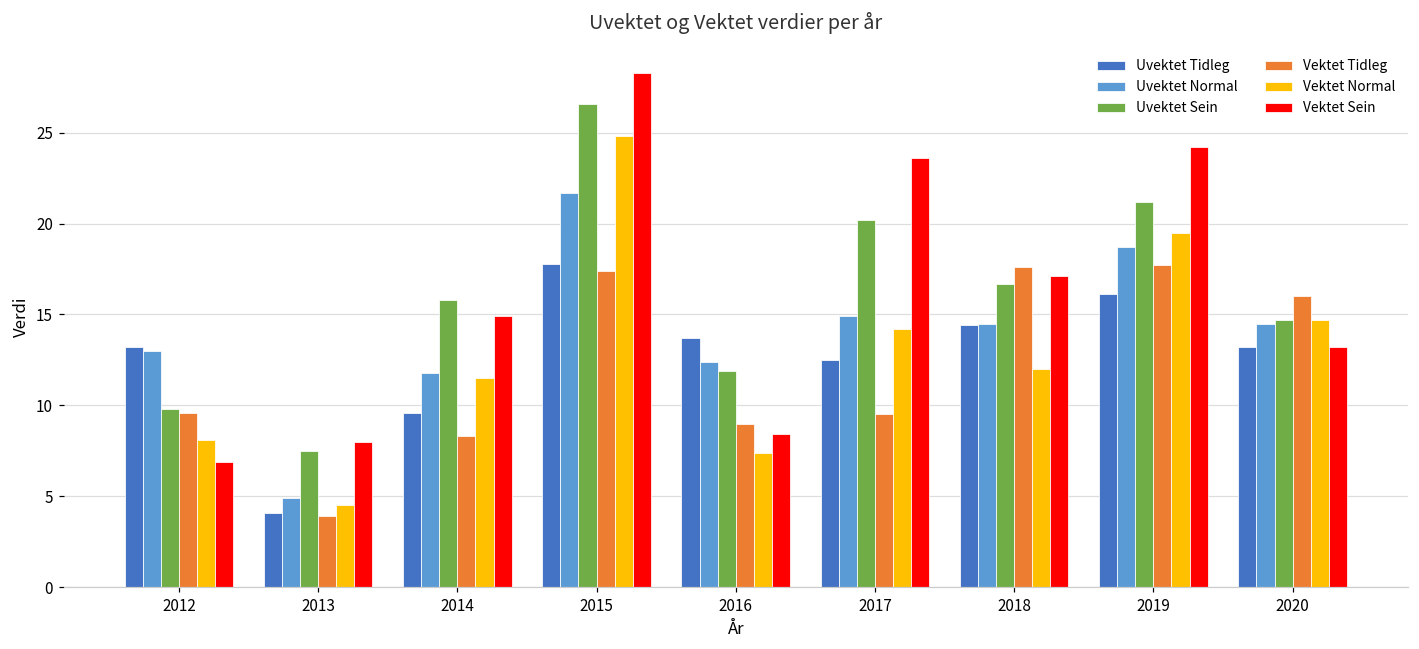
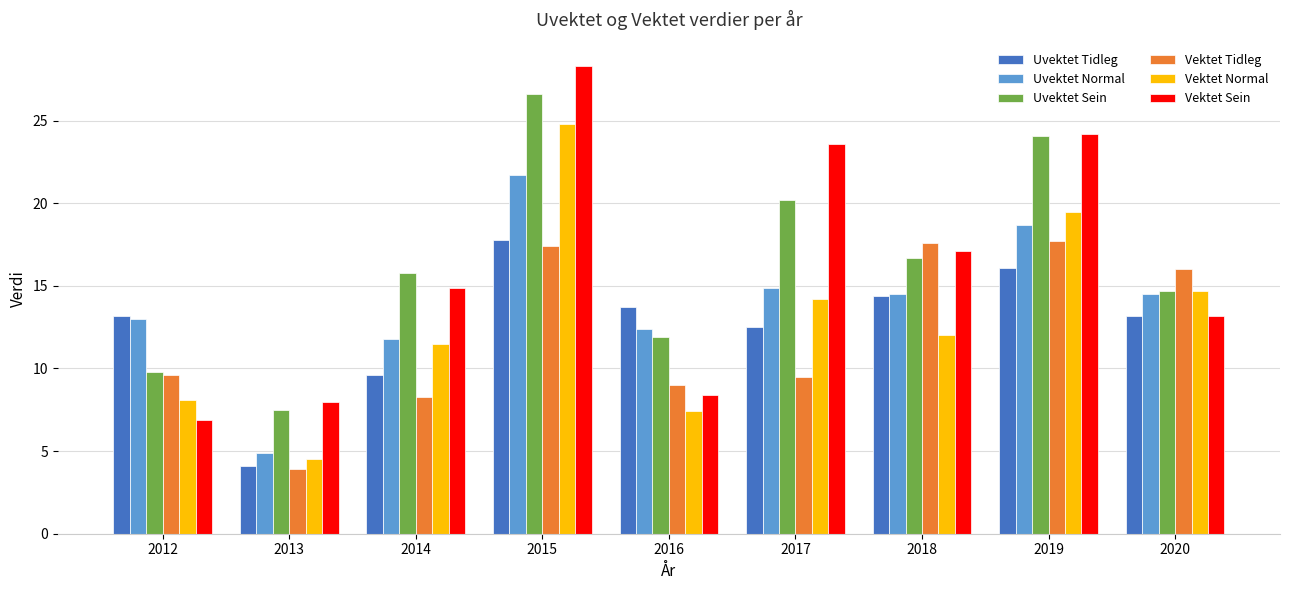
Uvektet Sein, 2019: 21.2 -> 24.1
